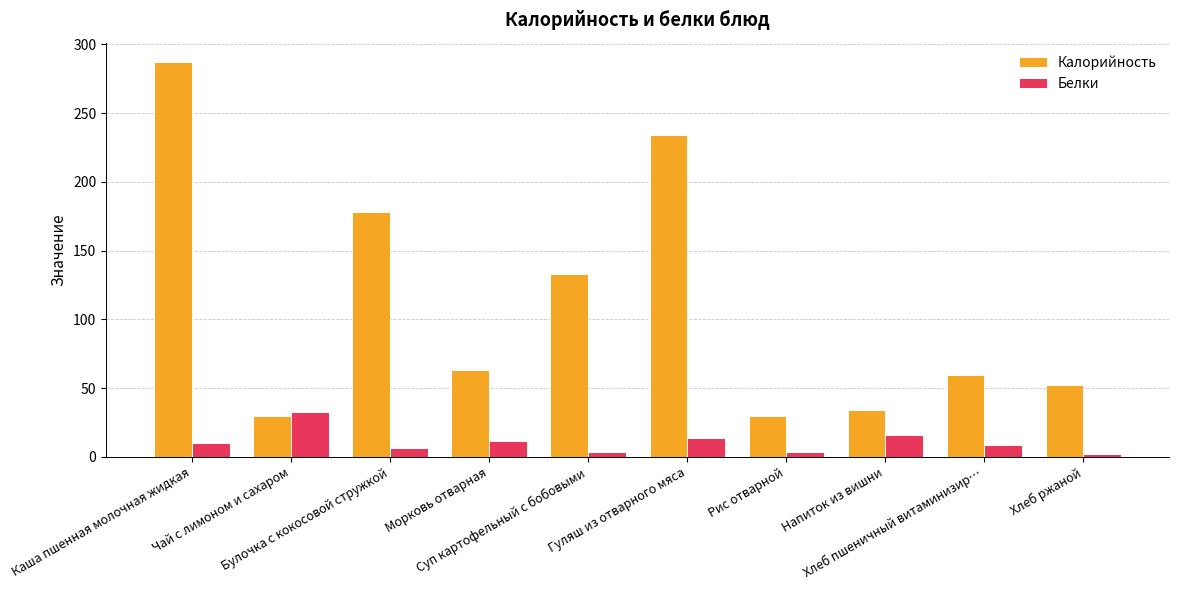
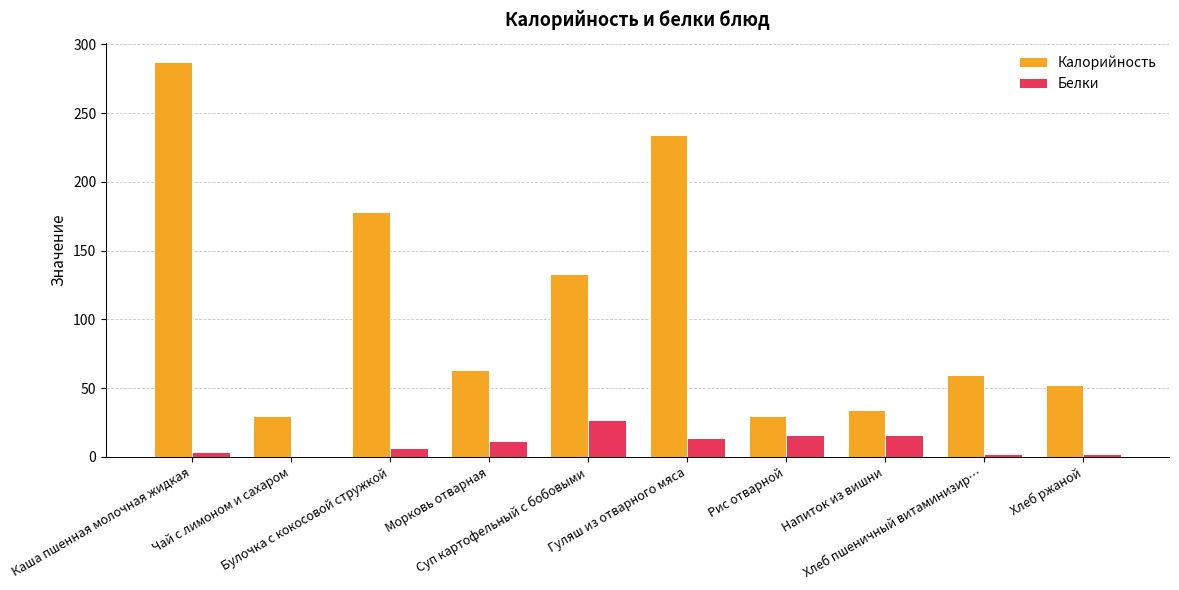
Белки, Каша пшенная молочная жидкая: 10 -> 4
Белки, Чай с лимоном и сахаром: 33 -> 0
Белки, Суп картофельный с бобовыми: 3 -> 27
Белки, Рис отварной: 4 -> 16
Белки, Хлеб пшеничный витаминизир…: 9 -> 2
